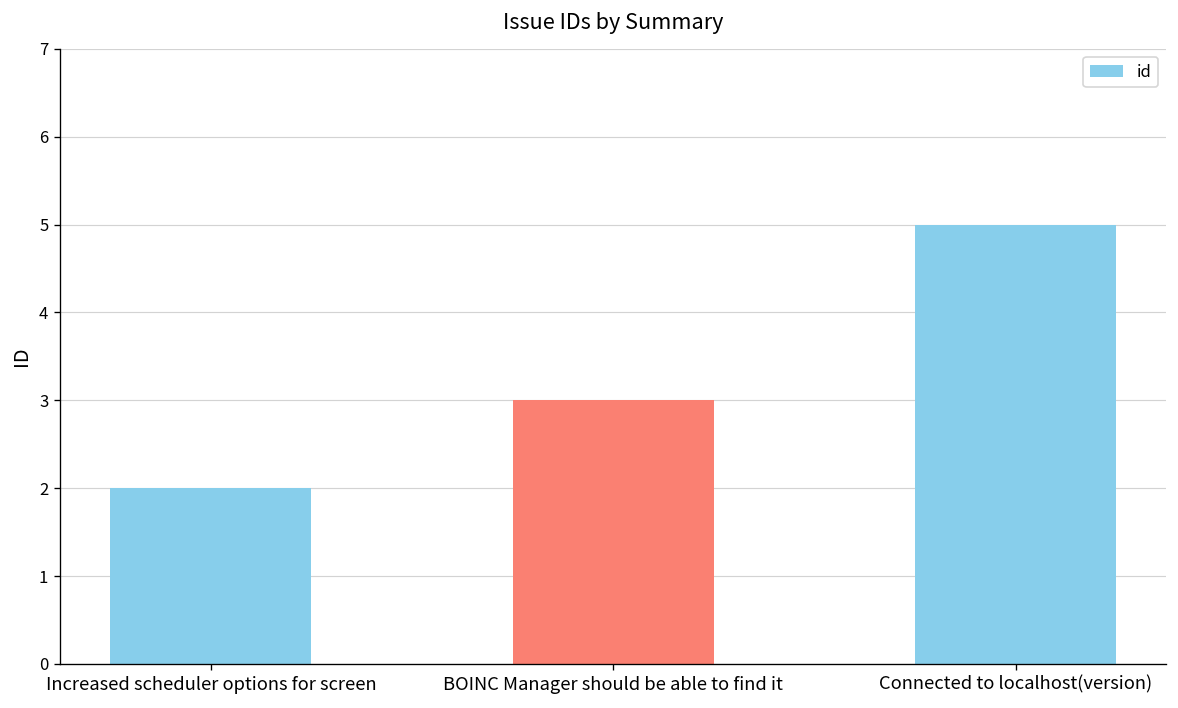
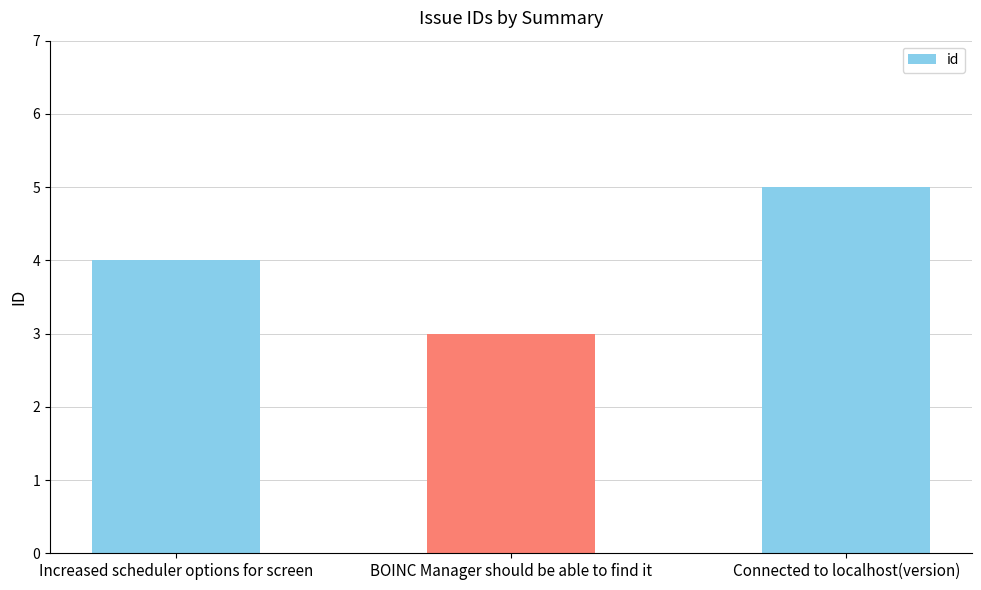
Increased scheduler options for screen: 2 -> 4
